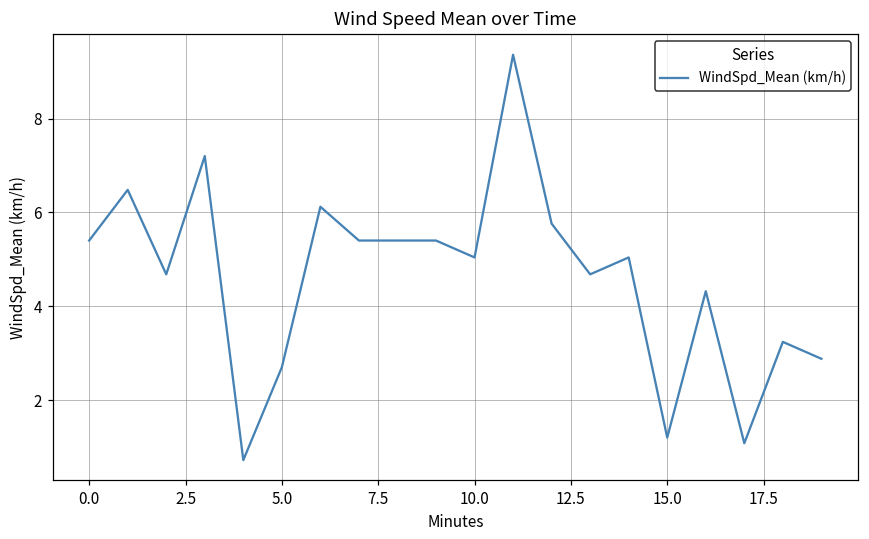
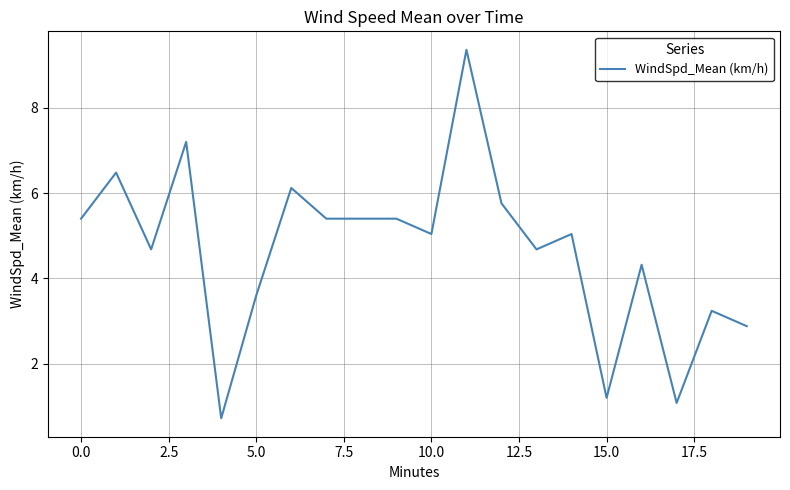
5.0: 2.7 -> 3.6
